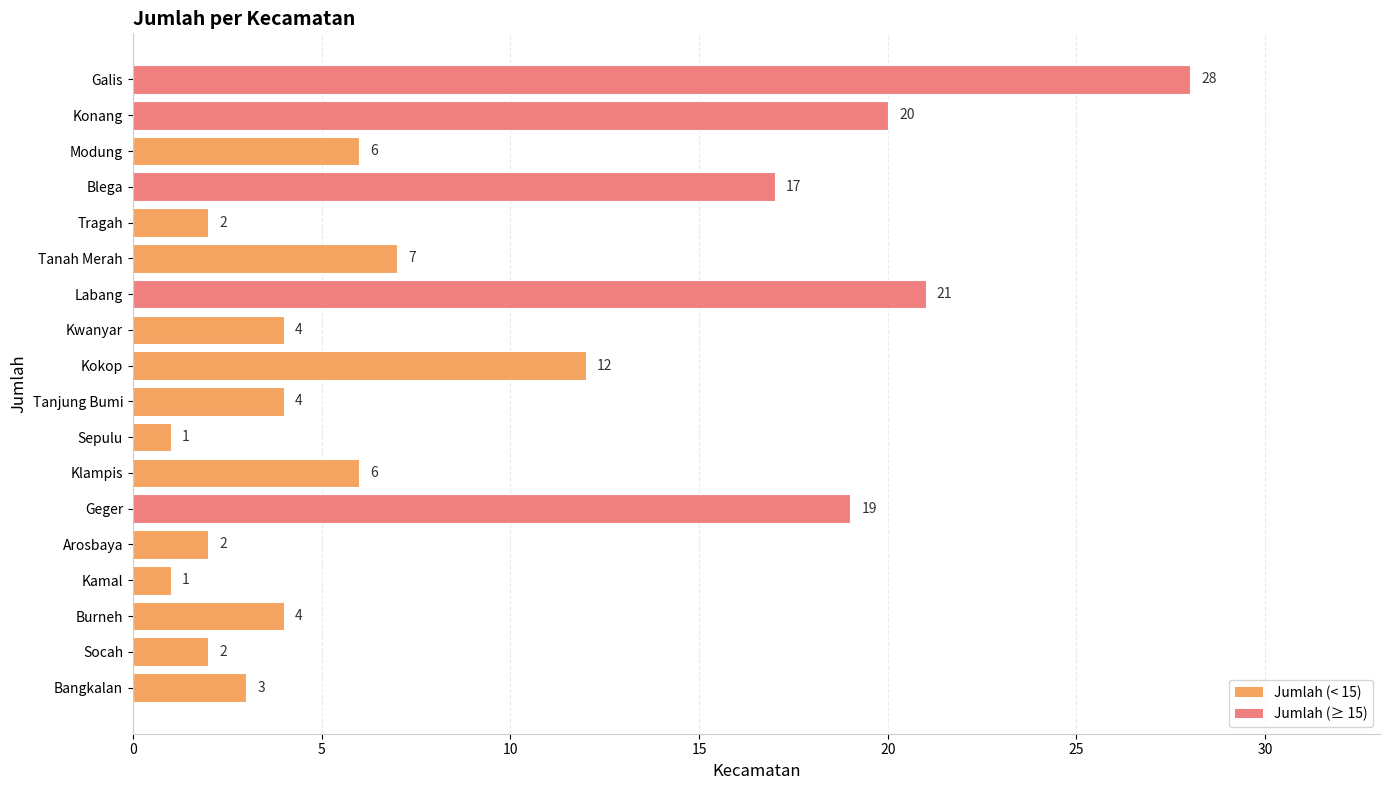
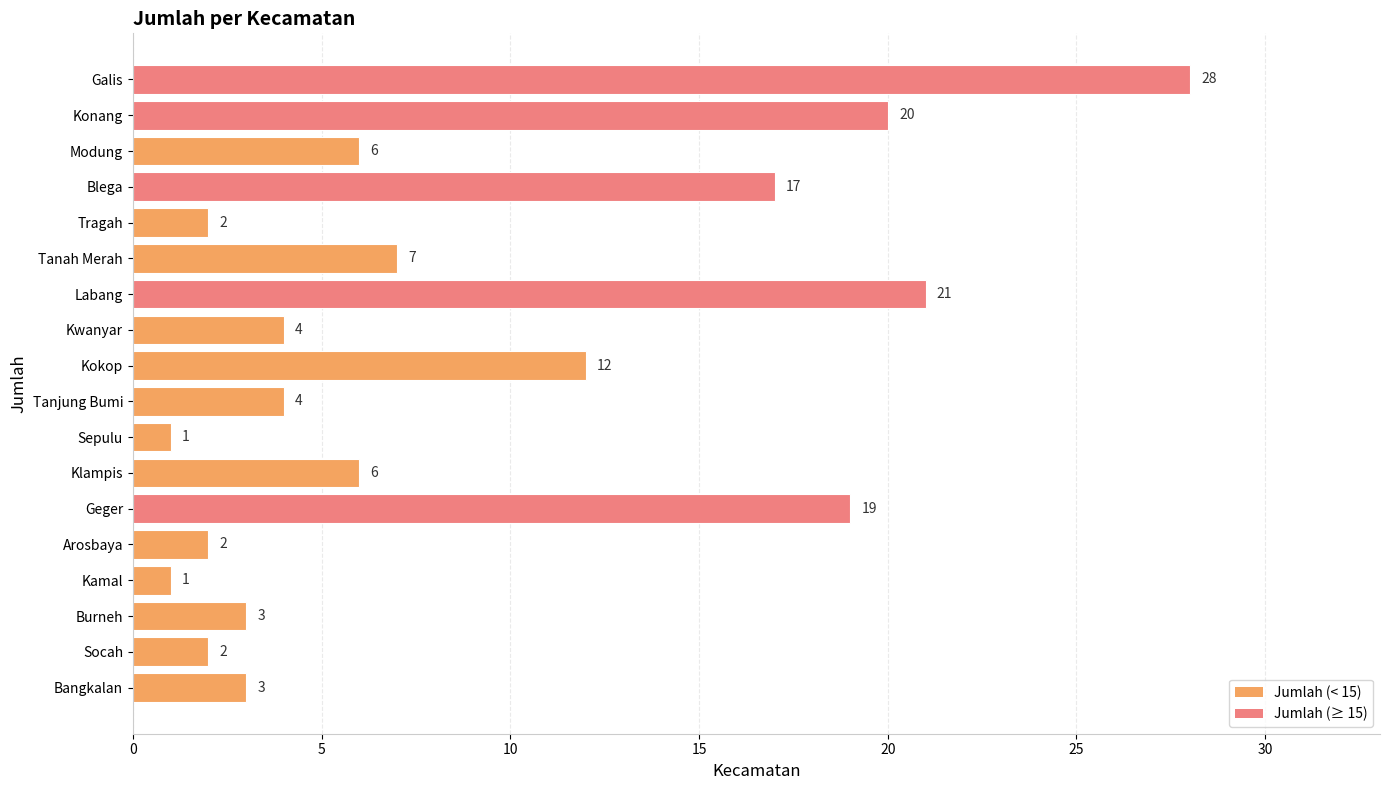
Burneh: 4 -> 3
